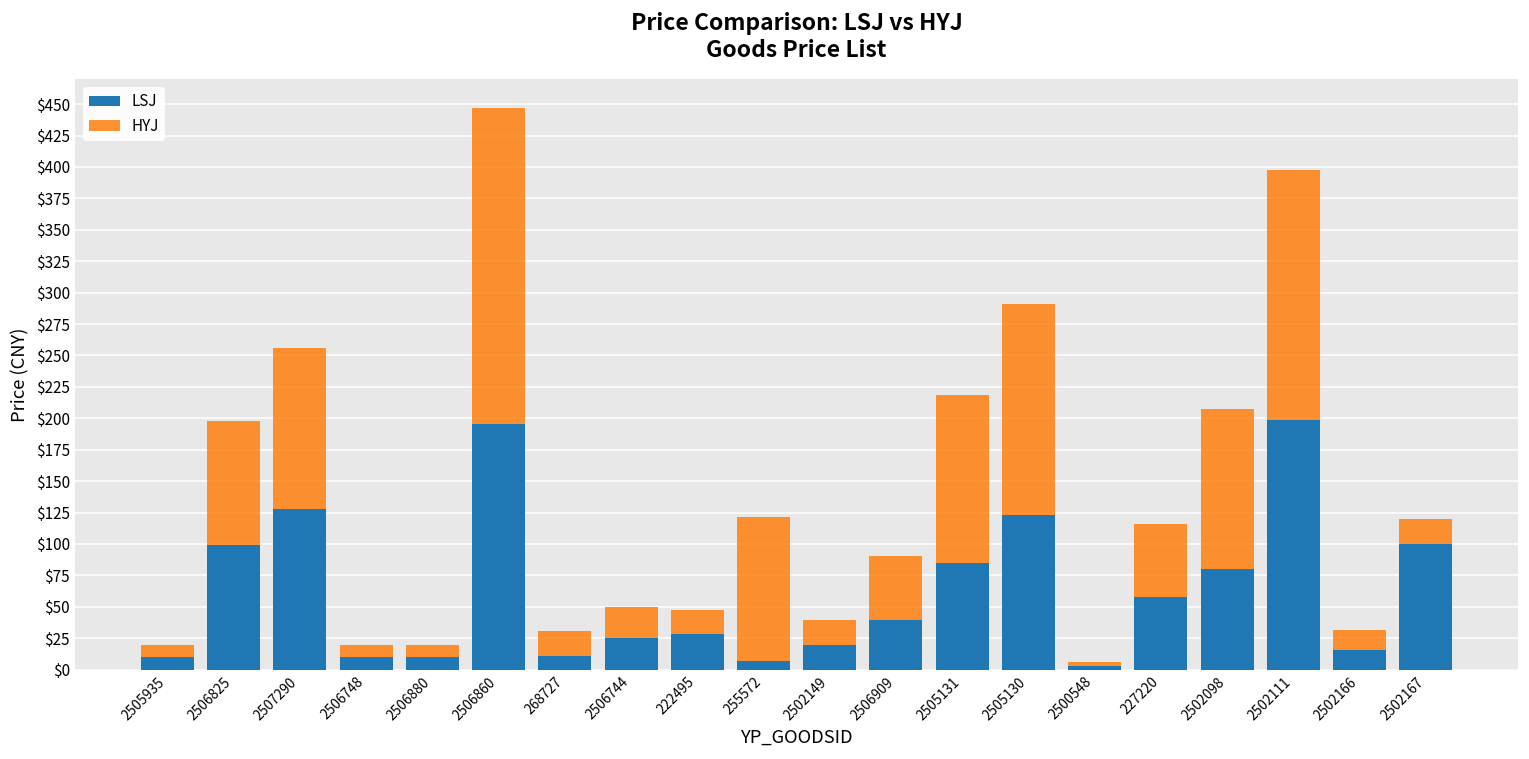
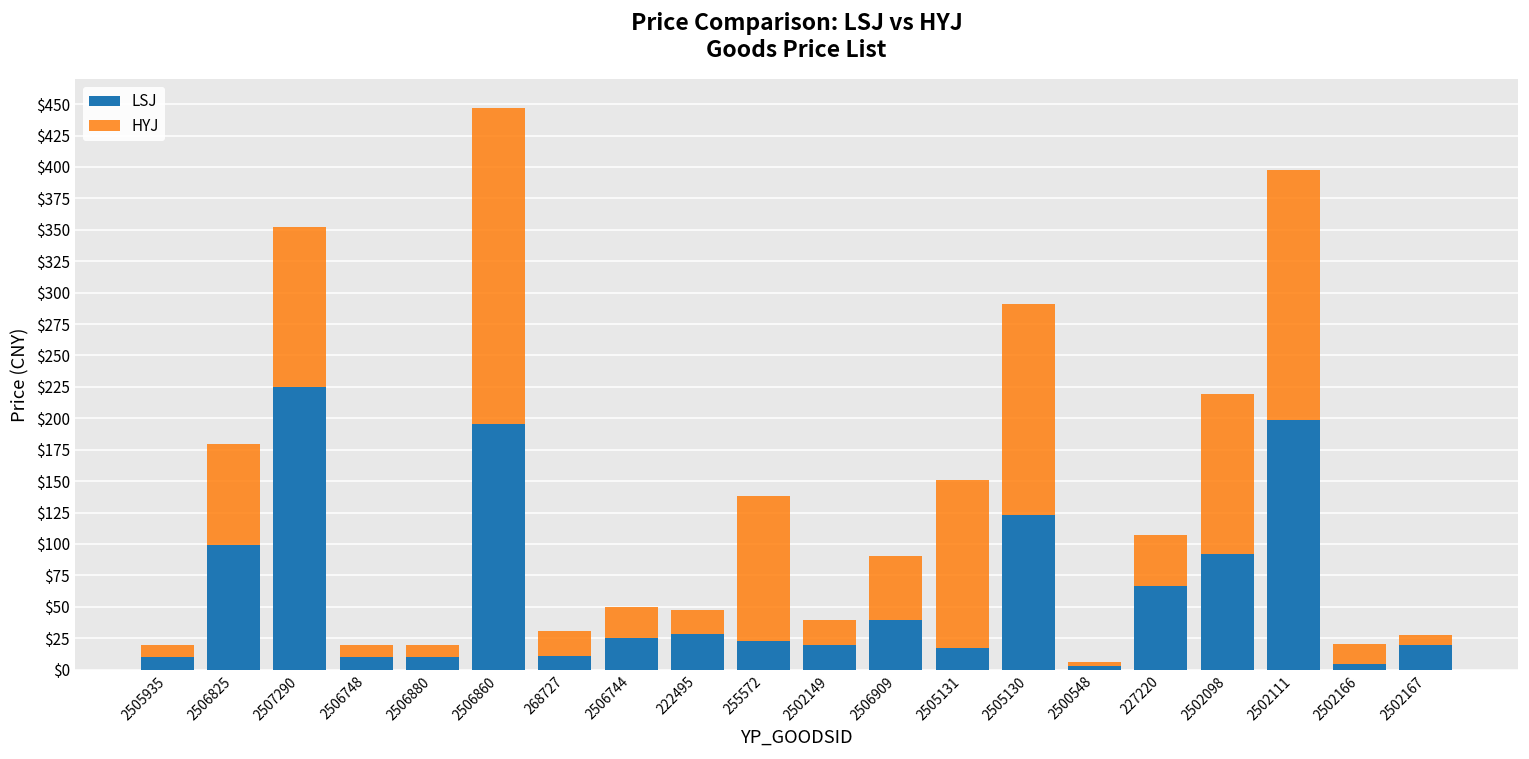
HYJ, 2506825: $99 -> $80
LSJ, 2507290: $128 -> $225
LSJ, 255572: $7 -> $23
LSJ, 2505131: $85 -> $17
LSJ, 227220: $58 -> $67
HYJ, 227220: $58 -> $40
LSJ, 2502098: $80 -> $92
LSJ, 2502166: $16 -> $5
LSJ, 2502167: $100 -> $20
HYJ, 2502167: $20 -> $8
